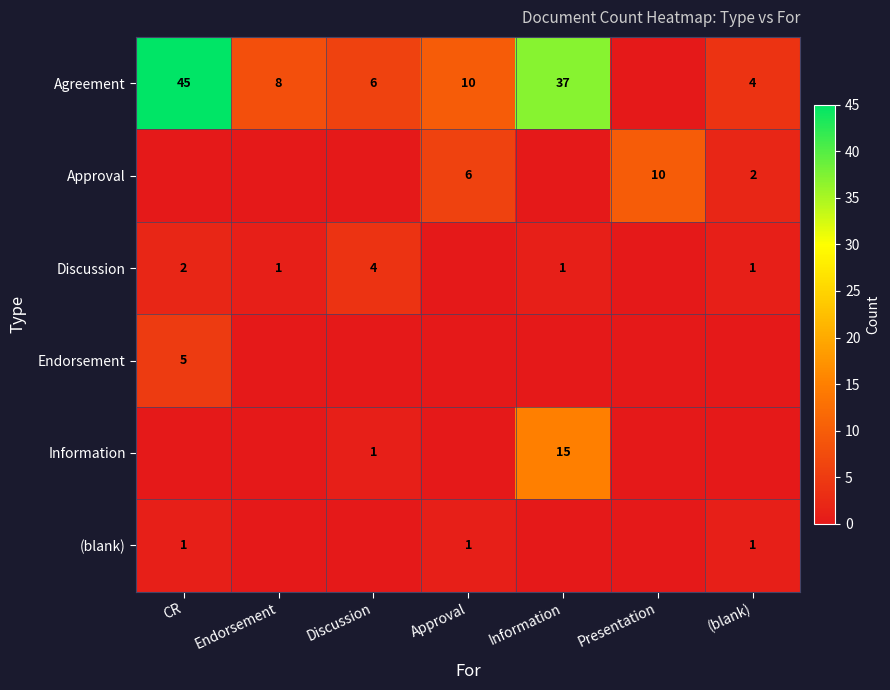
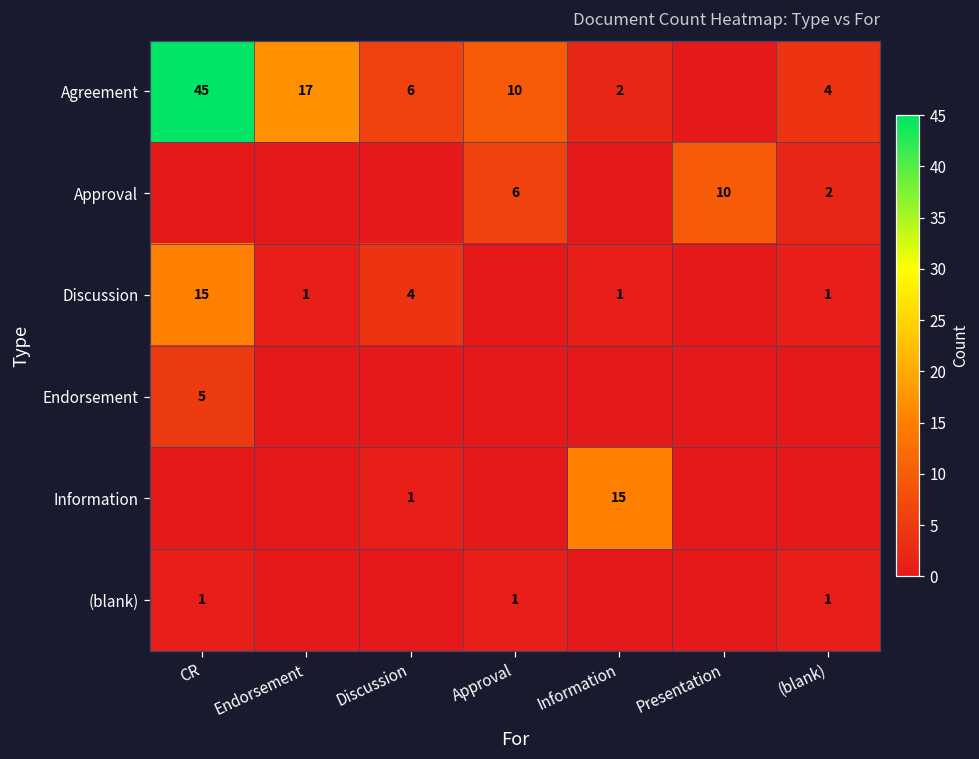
Agreement, Endorsement: 8 -> 17
Agreement, Information: 37 -> 2
Discussion, CR: 2 -> 15
